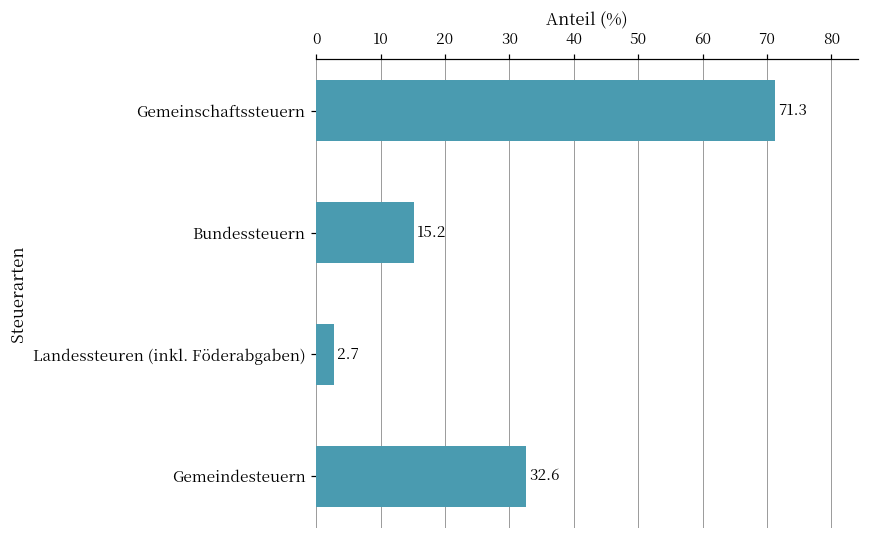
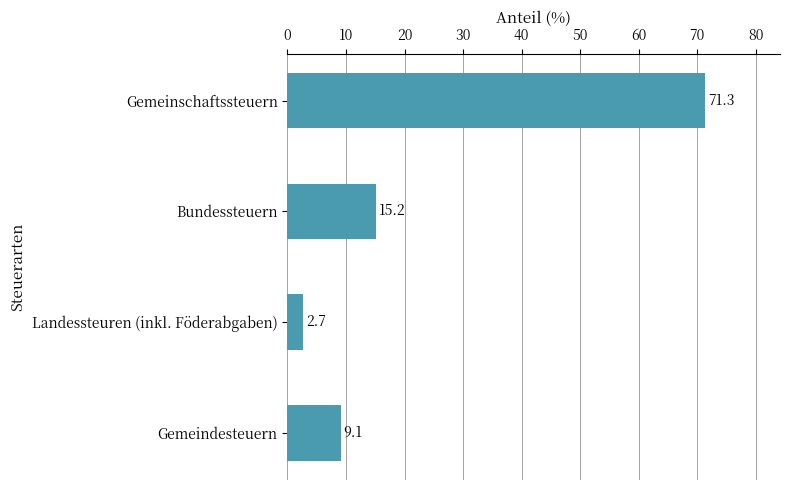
Gemeindesteuern: 32.6 -> 9.1
